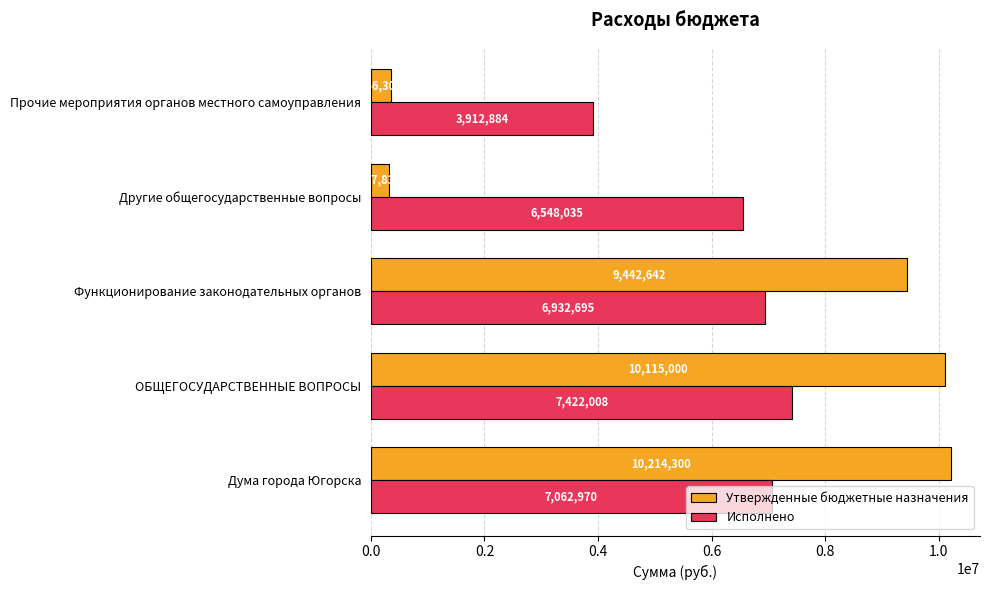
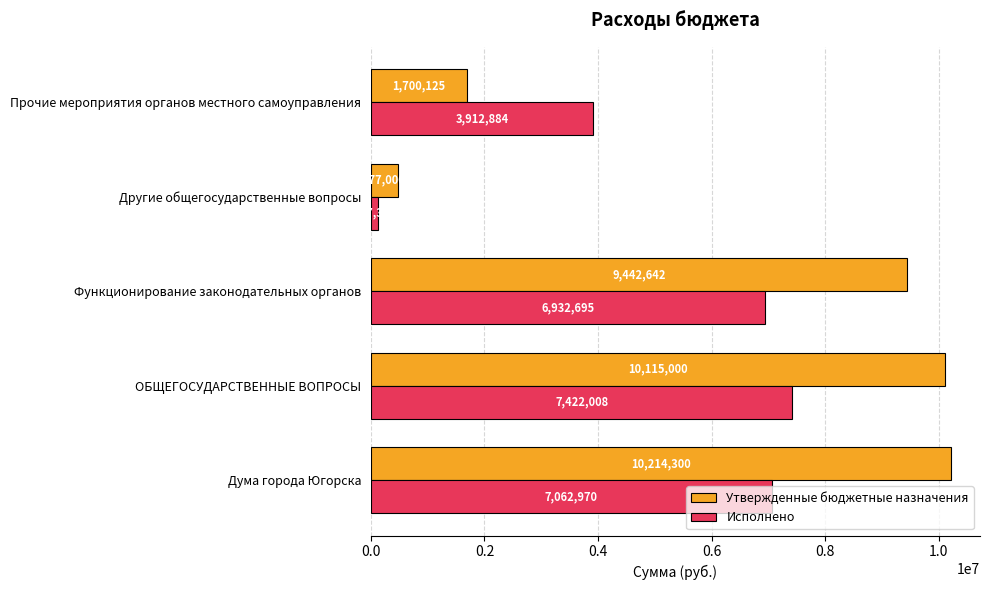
Утвержденные бюджетные назначения, Прочие мероприятия органов местного самоуправления: 400000 -> 1700000
Утвержденные бюджетные назначения, Другие общегосударственные вопросы: 300000 -> 500000
Исполнено, Другие общегосударственные вопросы: 6500000 -> 100000
